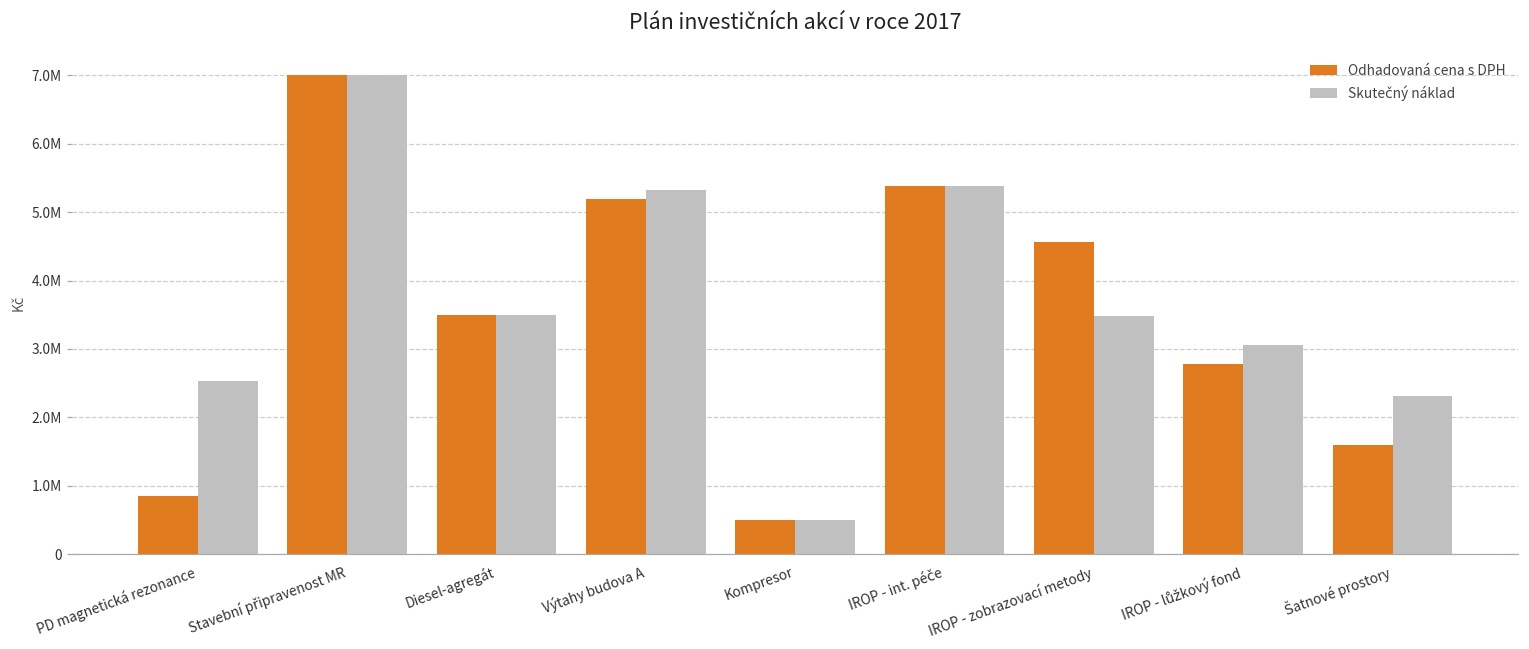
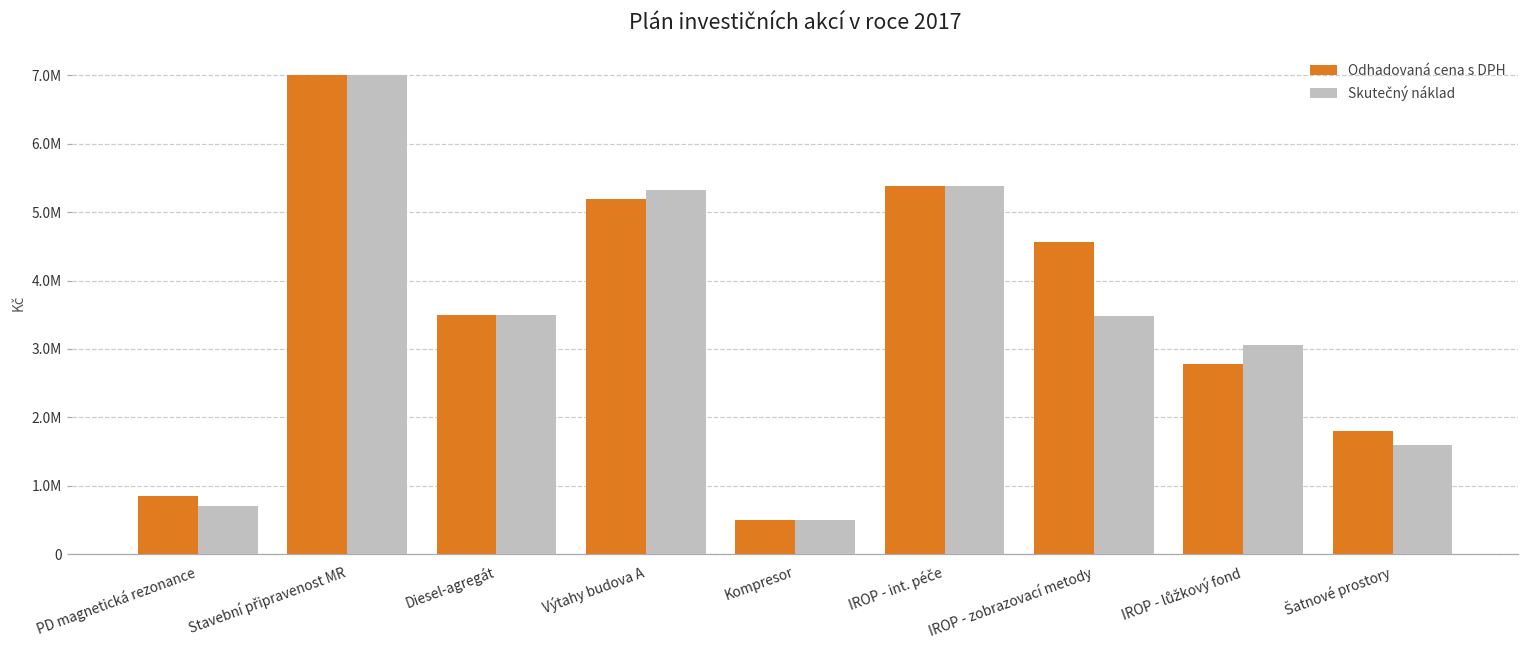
Skutečný náklad, PD magnetická rezonance: 2500000 -> 700000
Odhadovaná cena s DPH, Šatnové prostory: 1600000 -> 1800000
Skutečný náklad, Šatnové prostory: 2300000 -> 1600000
